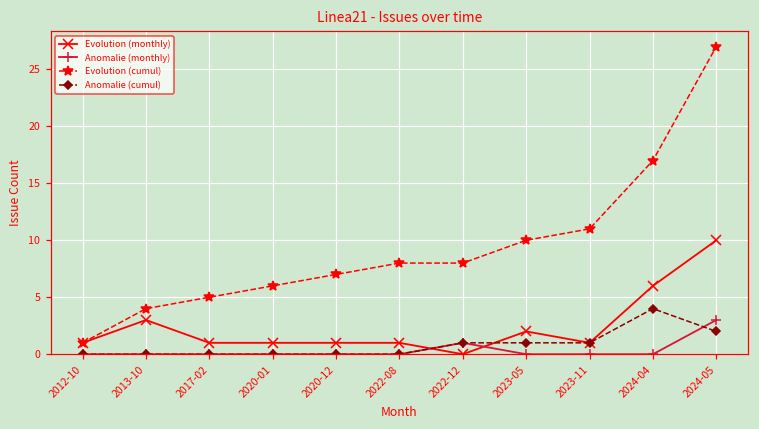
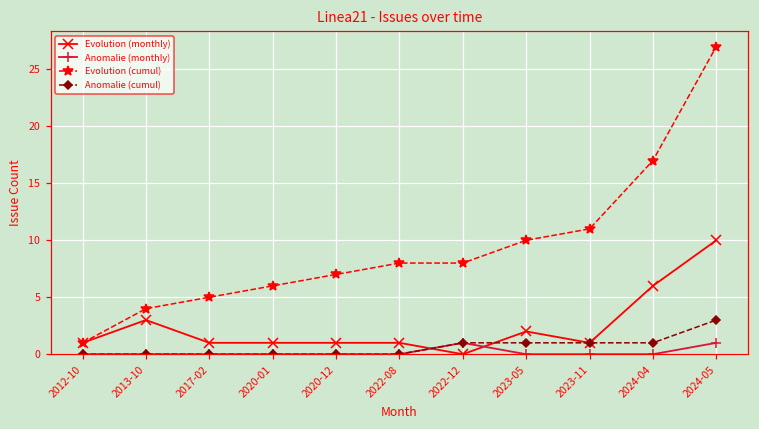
Anomalie (cumul), 2024-04: 4 -> 1
Anomalie (monthly), 2024-05: 3 -> 1
Anomalie (cumul), 2024-05: 2 -> 3
